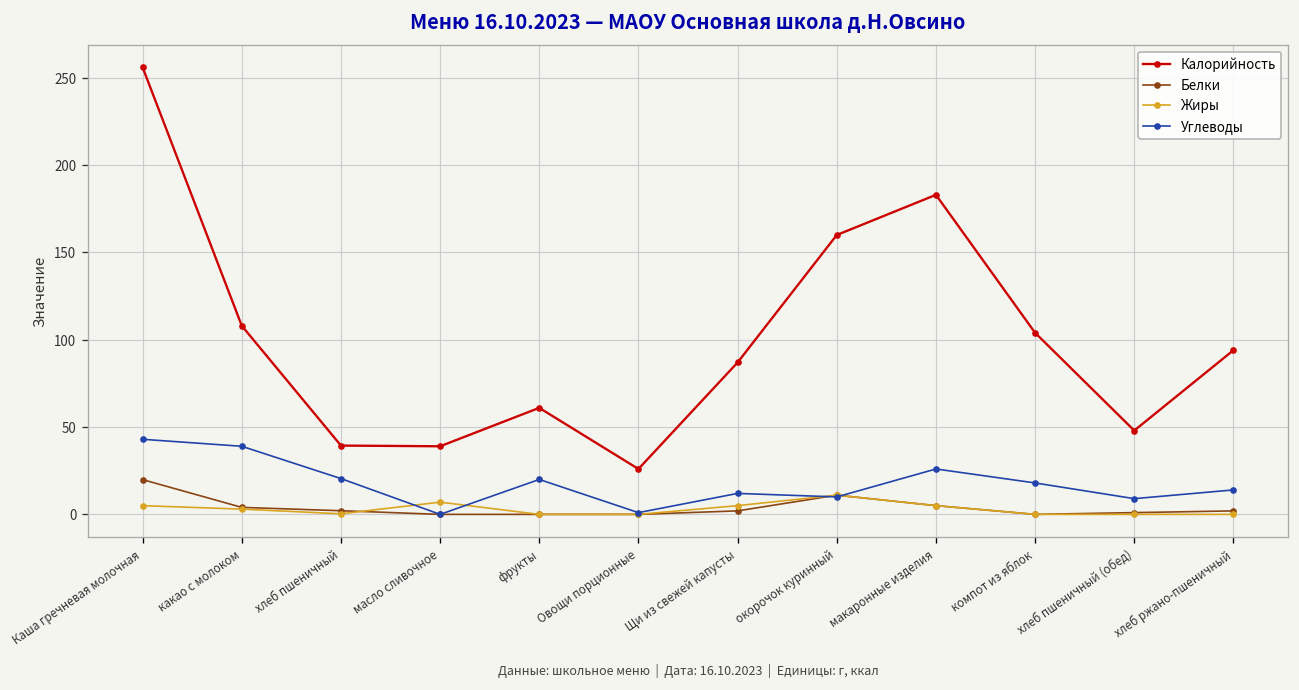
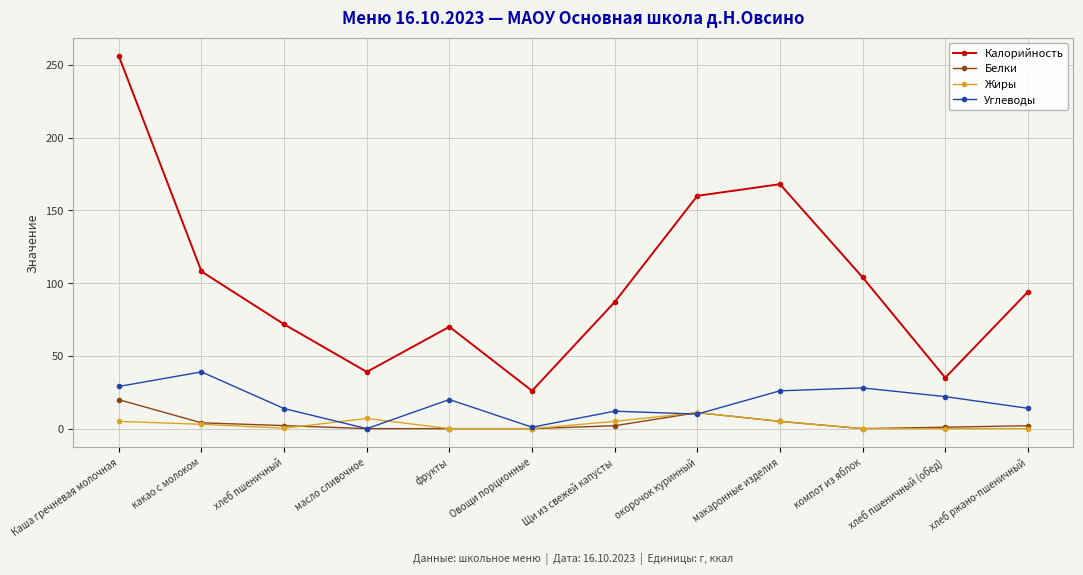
Углеводы, Каша гречневая молочная: 43 -> 29
Калорийность, хлеб пшеничный: 39 -> 72
Углеводы, хлеб пшеничный: 21 -> 14
Калорийность, фрукты: 61 -> 70
Калорийность, макаронные изделия: 183 -> 168
Углеводы, компот из яблок: 18 -> 28
Калорийность, хлеб пшеничный (обед): 48 -> 35
Углеводы, хлеб пшеничный (обед): 9 -> 22
